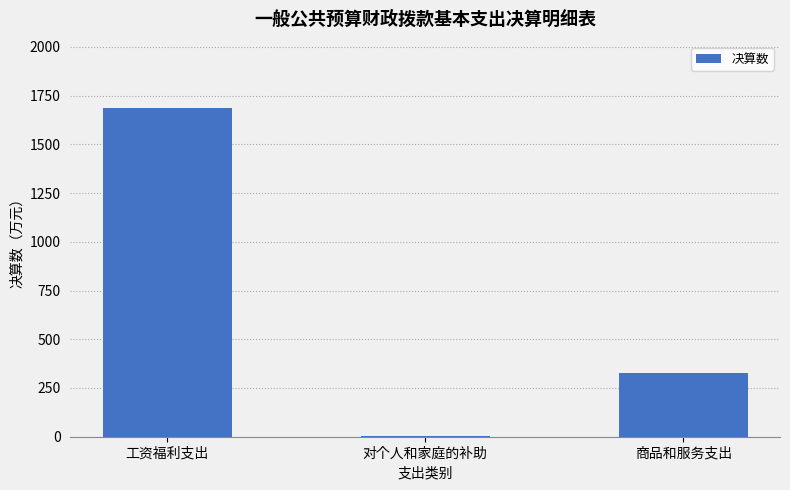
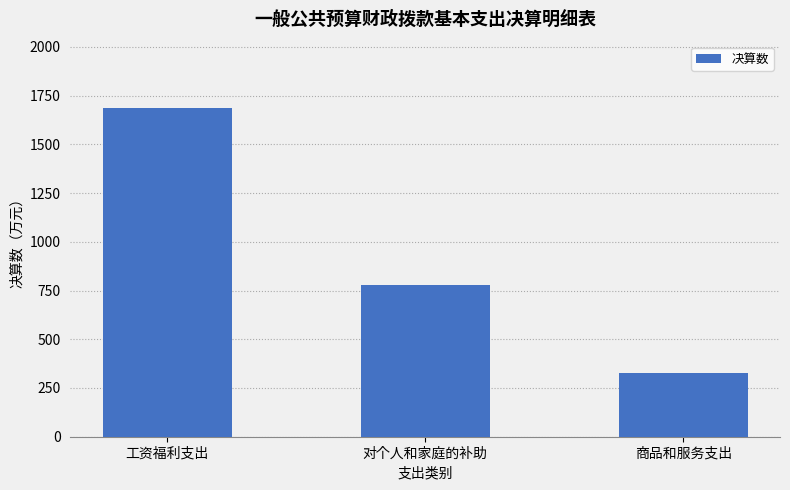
对个人和家庭的补助: 0 -> 780
